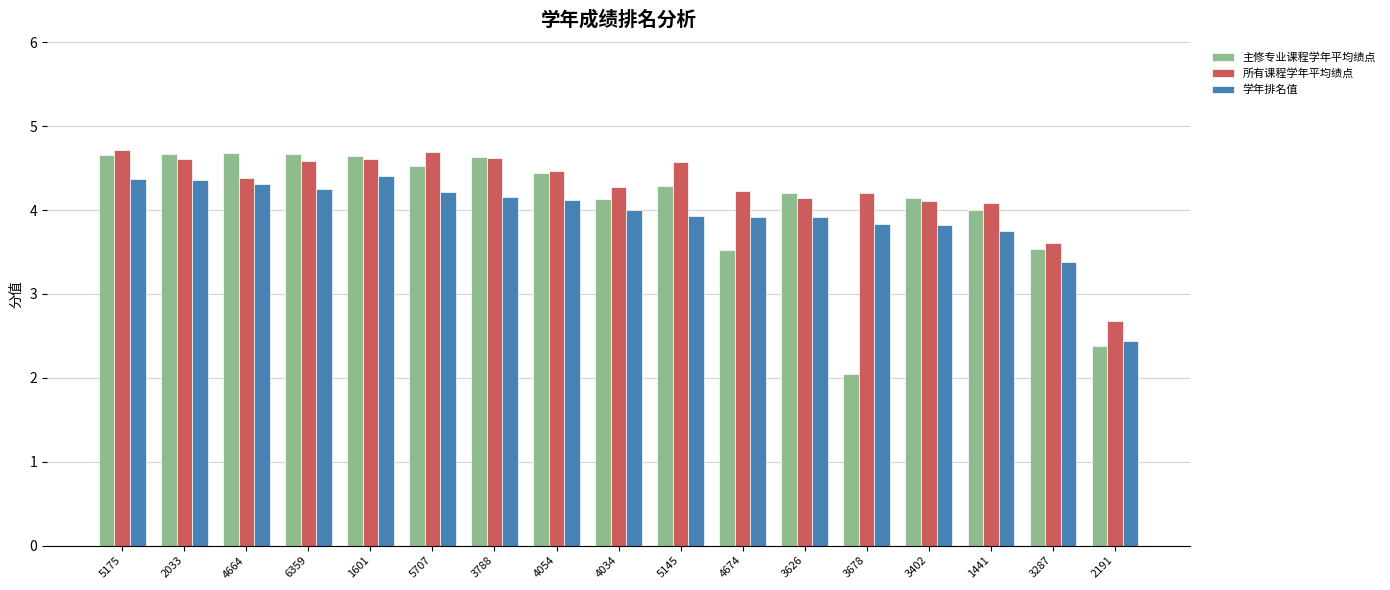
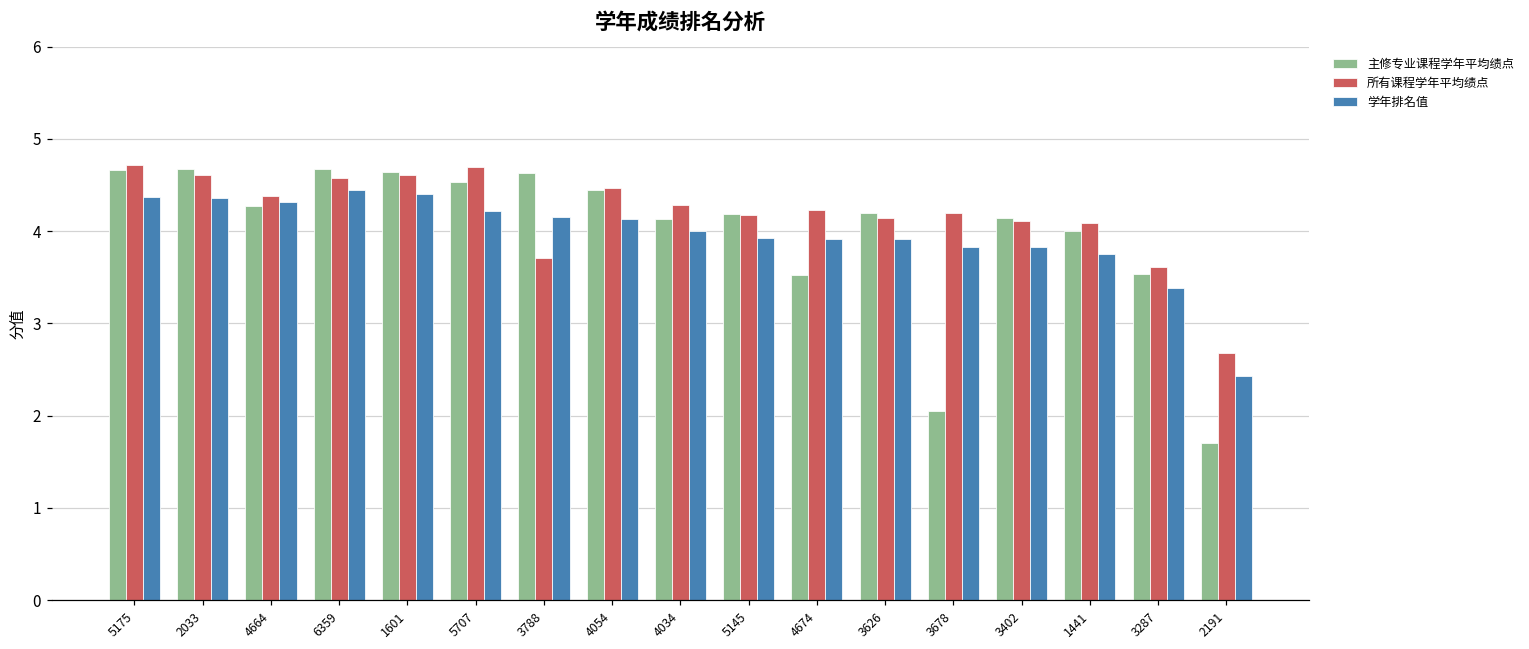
主修专业课程学年平均绩点, 4664: 4.7 -> 4.3
学年排名值, 6359: 4.3 -> 4.4
所有课程学年平均绩点, 3788: 4.6 -> 3.7
主修专业课程学年平均绩点, 5145: 4.3 -> 4.2
所有课程学年平均绩点, 5145: 4.6 -> 4.2
主修专业课程学年平均绩点, 2191: 2.4 -> 1.7
